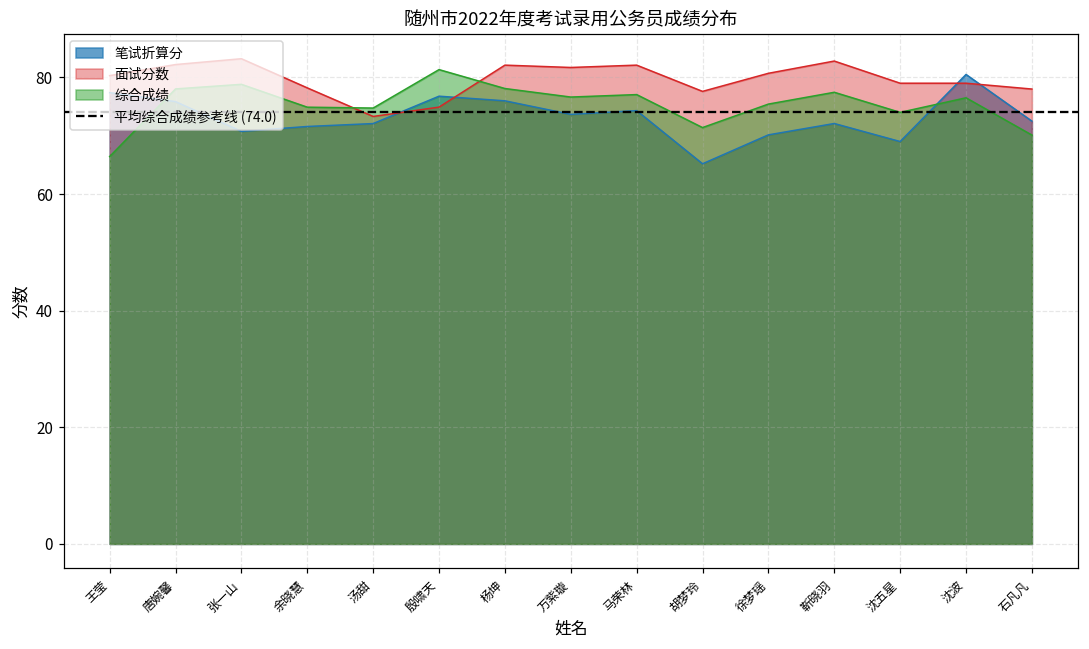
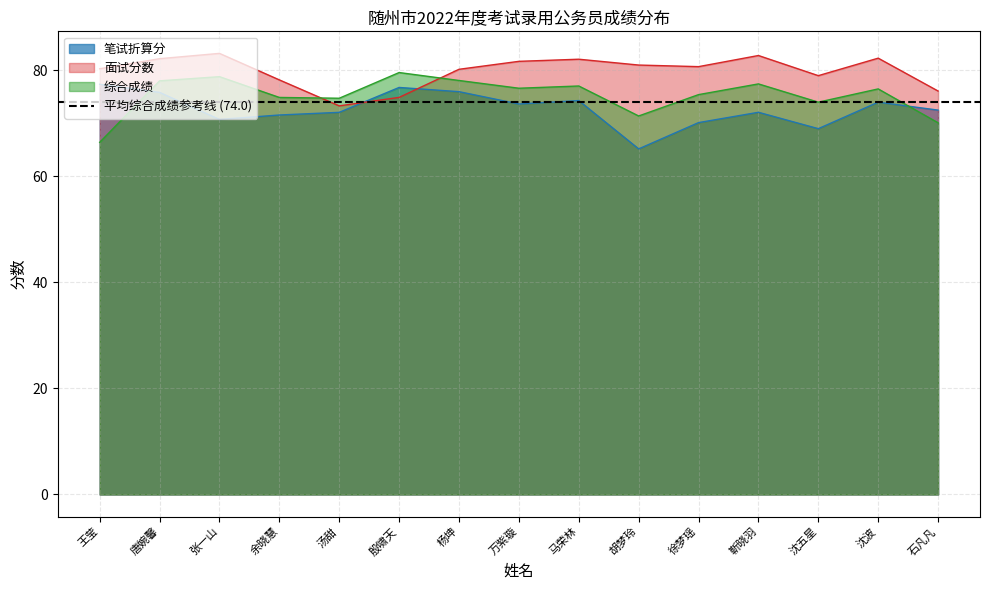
综合成绩, 殷啸天: 81 -> 80
面试分数, 杨坤: 82 -> 80
面试分数, 胡梦玲: 78 -> 81
笔试折算分, 沈波: 81 -> 74
面试分数, 沈波: 79 -> 82
面试分数, 石凡凡: 78 -> 76
